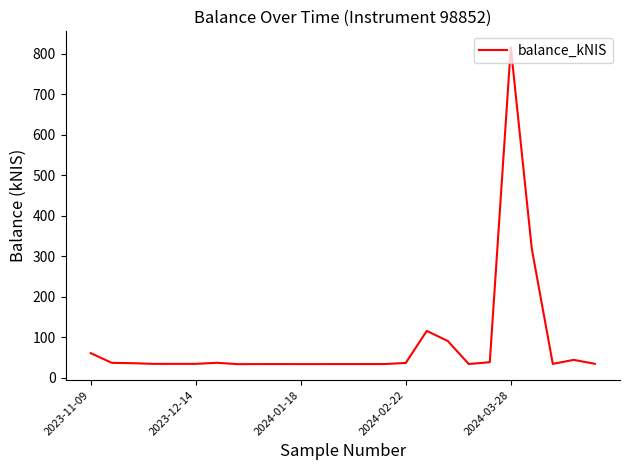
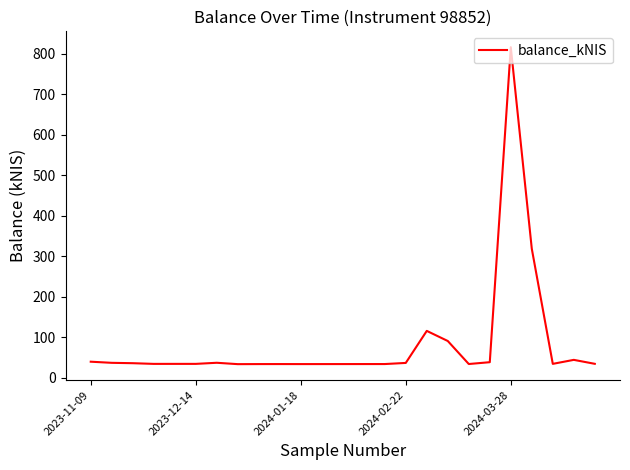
2023-11-09: 60 -> 40
